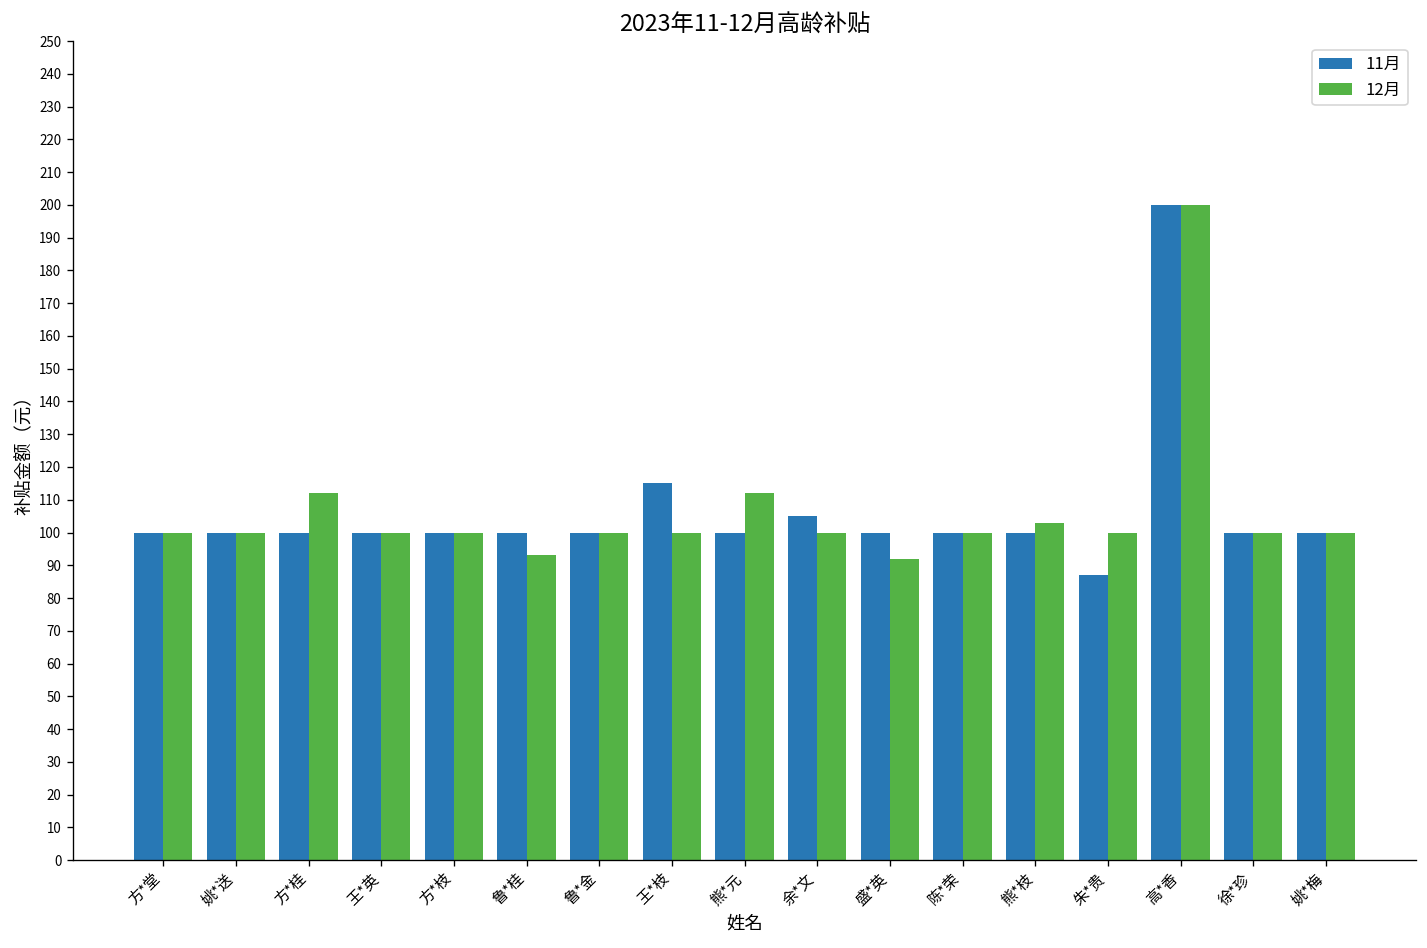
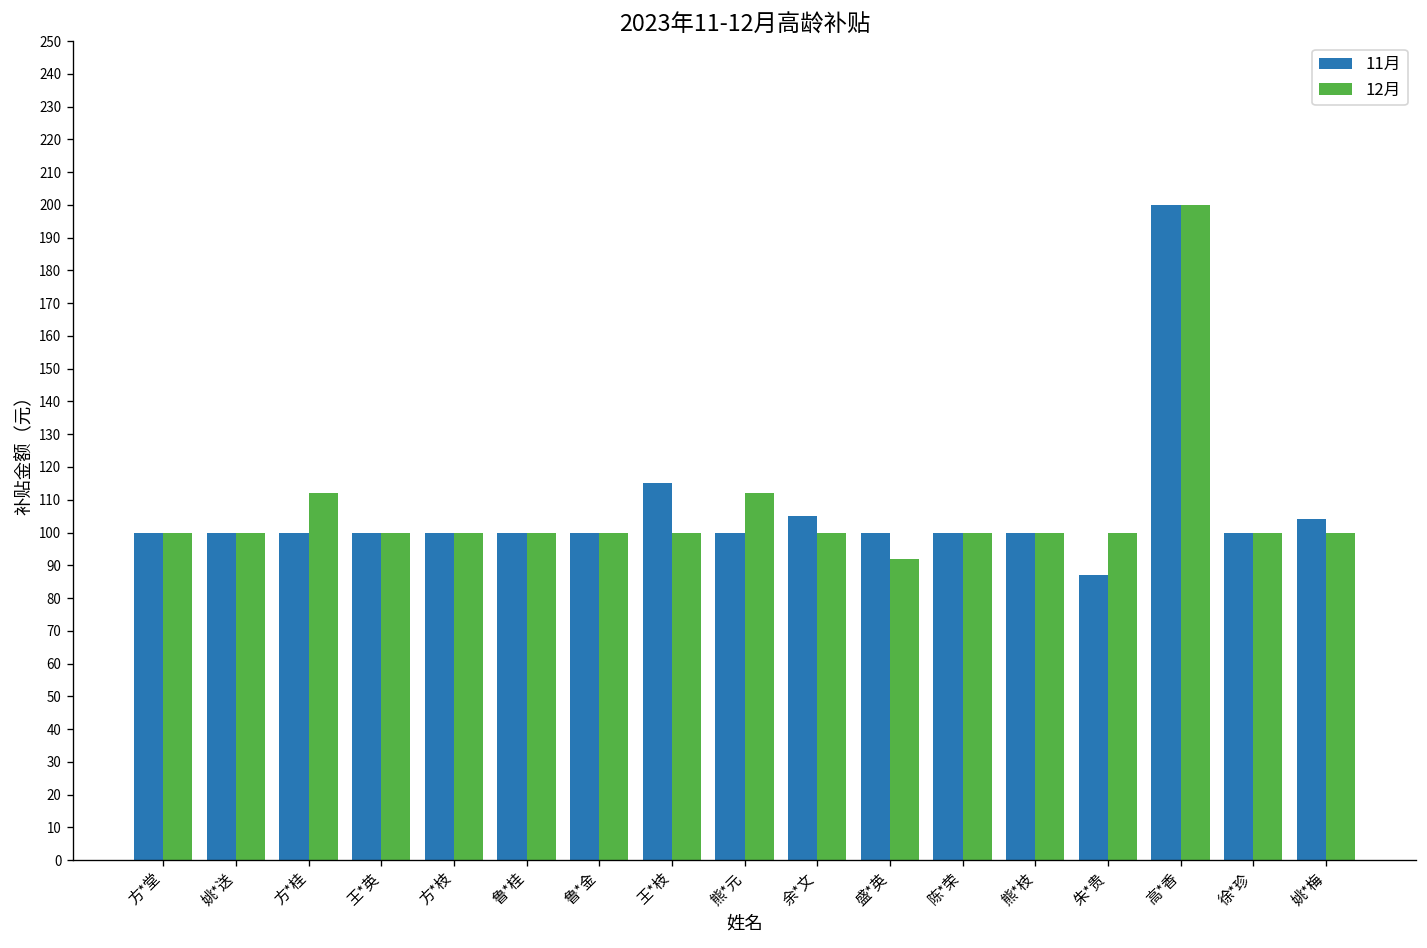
12月, 鲁*桂: 93 -> 100
12月, 熊*枝: 103 -> 100
11月, 姚*梅: 100 -> 104
